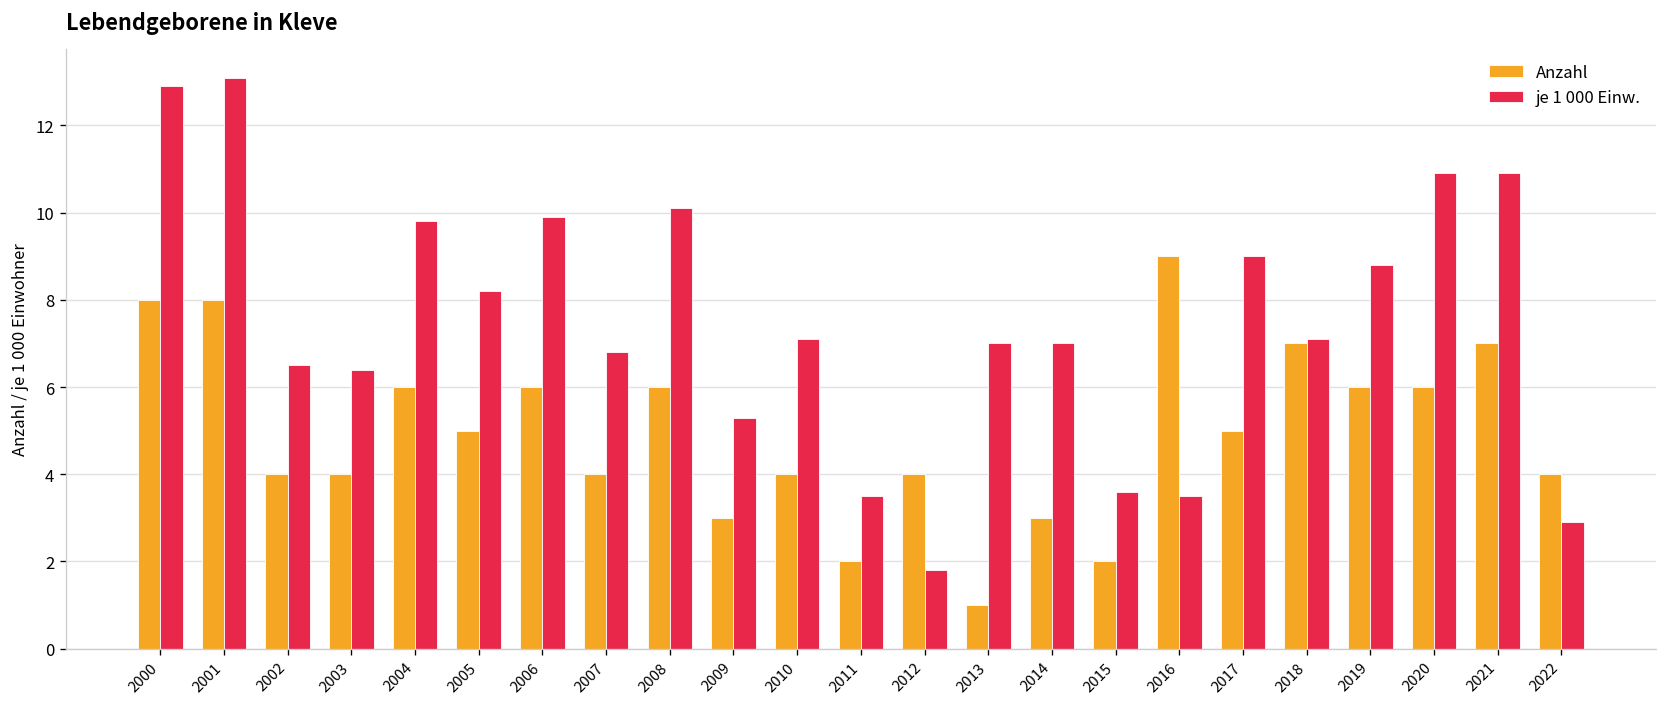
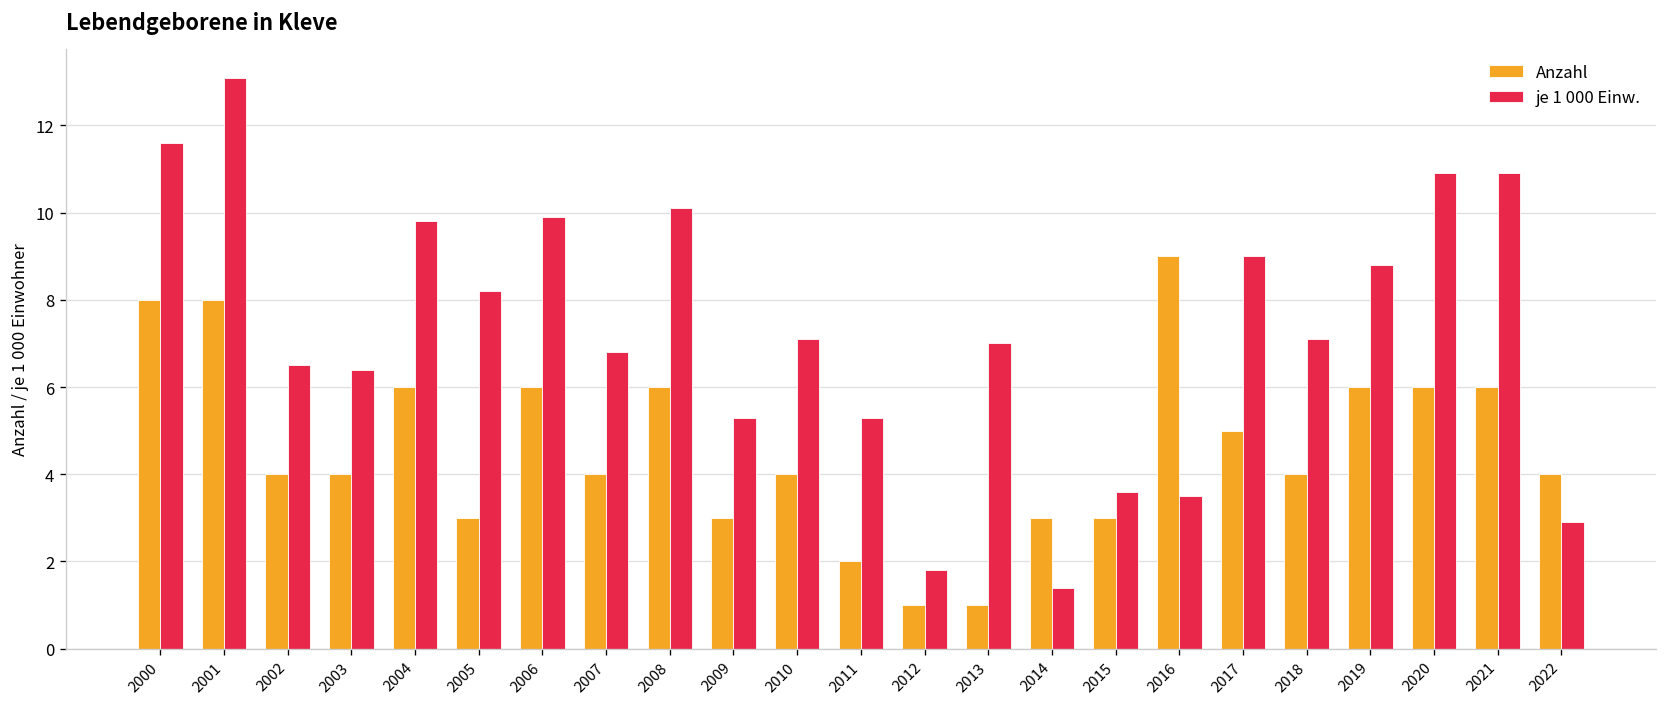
je 1 000 Einw., 2000: 12.9 -> 11.6
Anzahl, 2005: 5 -> 3
je 1 000 Einw., 2011: 3.5 -> 5.3
Anzahl, 2012: 4 -> 1
je 1 000 Einw., 2014: 7.0 -> 1.4
Anzahl, 2015: 2 -> 3
Anzahl, 2018: 7 -> 4
Anzahl, 2021: 7 -> 6
